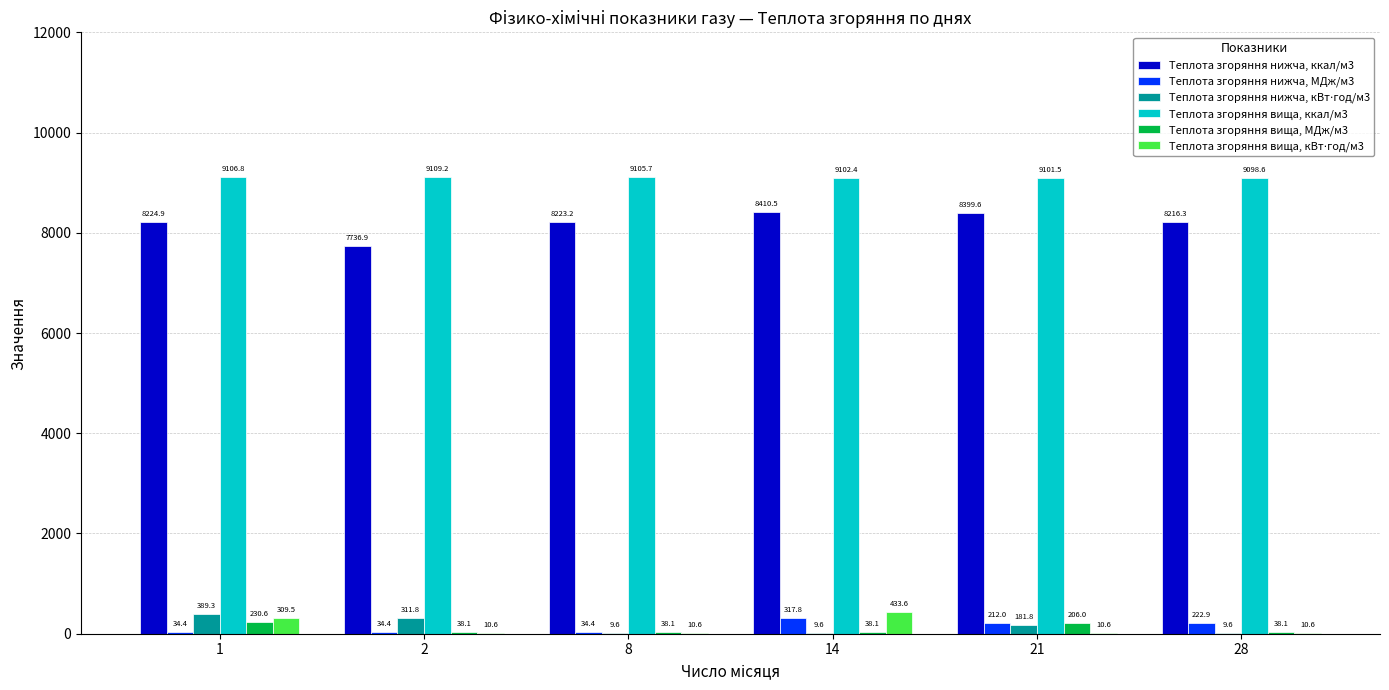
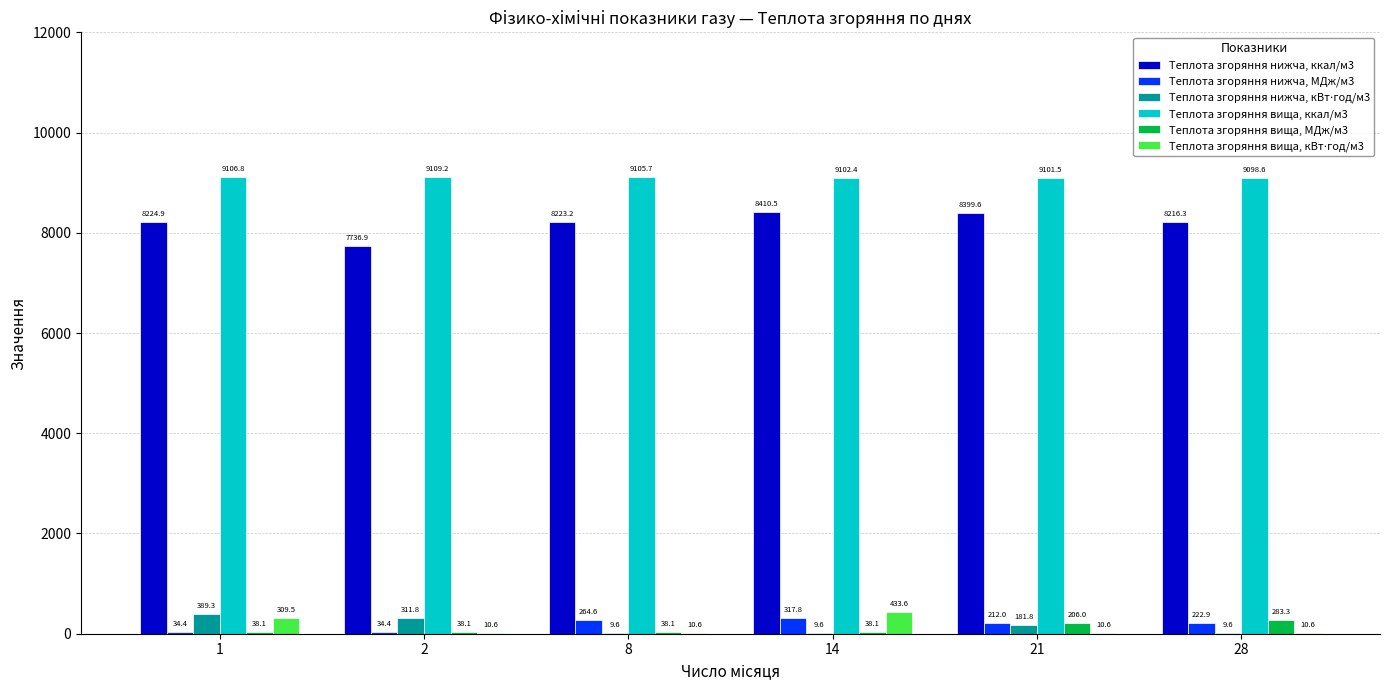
Теплота згоряння вища, МДж/м3, 1: 230.6 -> 38.1
Теплота згоряння нижча, МДж/м3, 8: 34.4 -> 264.6
Теплота згоряння вища, МДж/м3, 28: 38.1 -> 283.3
